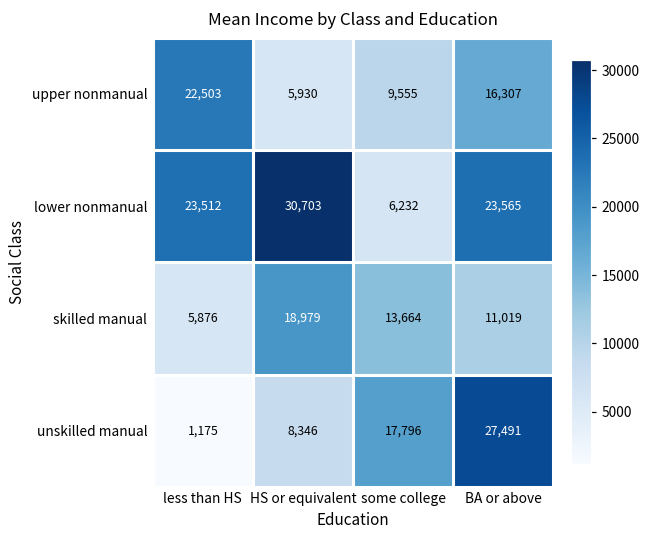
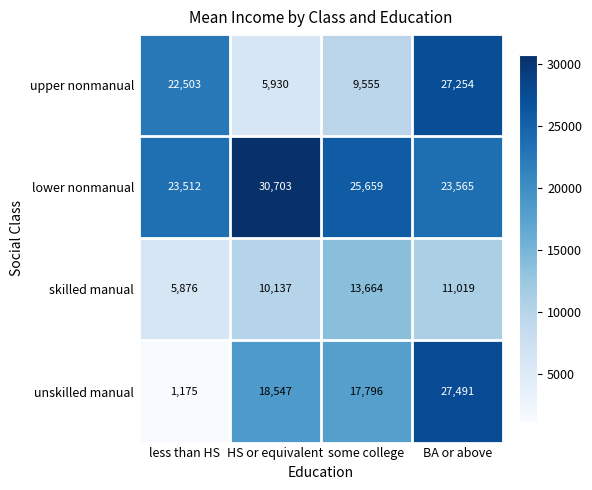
upper nonmanual, BA or above: 16,307 -> 27,254
lower nonmanual, some college: 6,232 -> 25,659
skilled manual, HS or equivalent: 18,979 -> 10,137
unskilled manual, HS or equivalent: 8,346 -> 18,547
